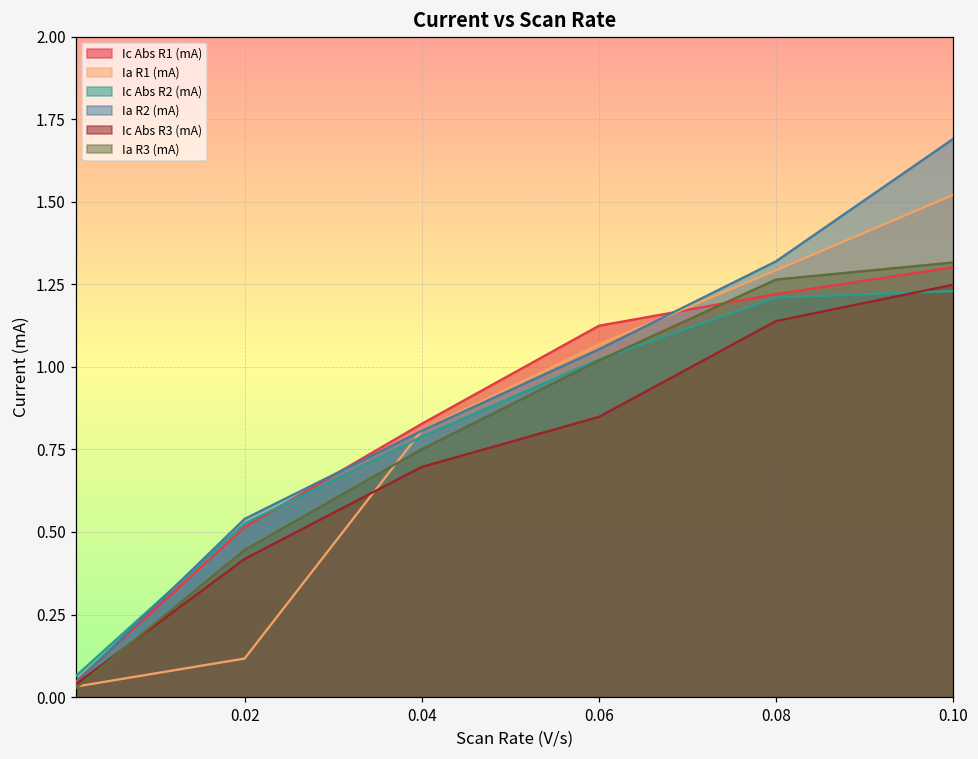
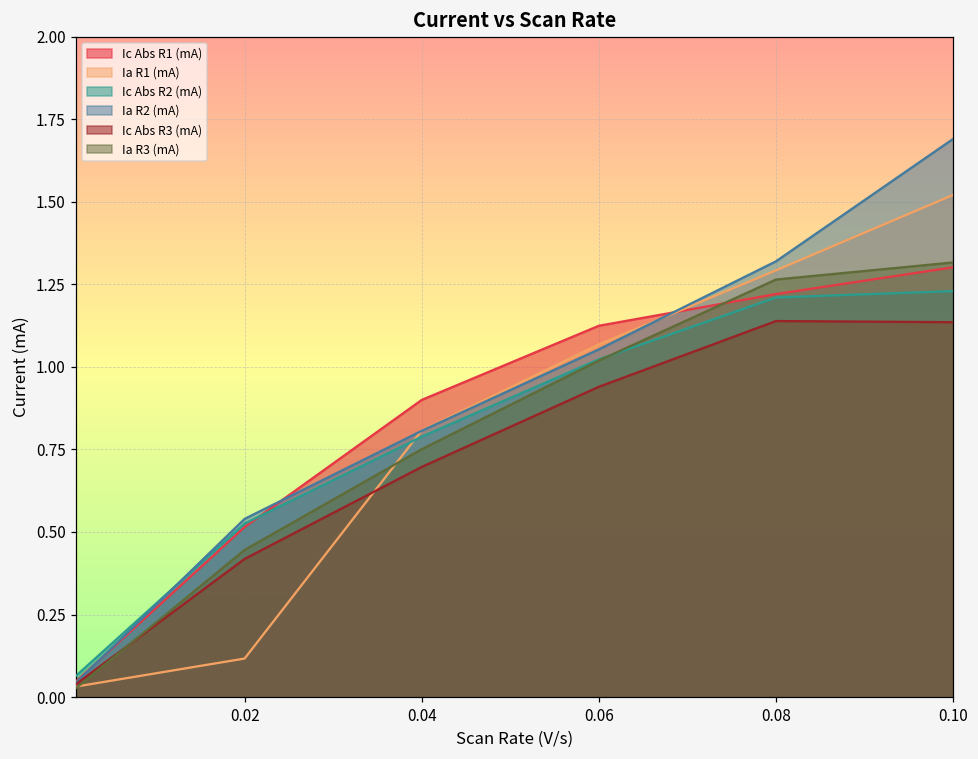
Ic Abs R1 (mA), 0.04: 0.83 -> 0.90
Ic Abs R3 (mA), 0.06: 0.85 -> 0.94
Ic Abs R3 (mA), 0.10: 1.25 -> 1.14
